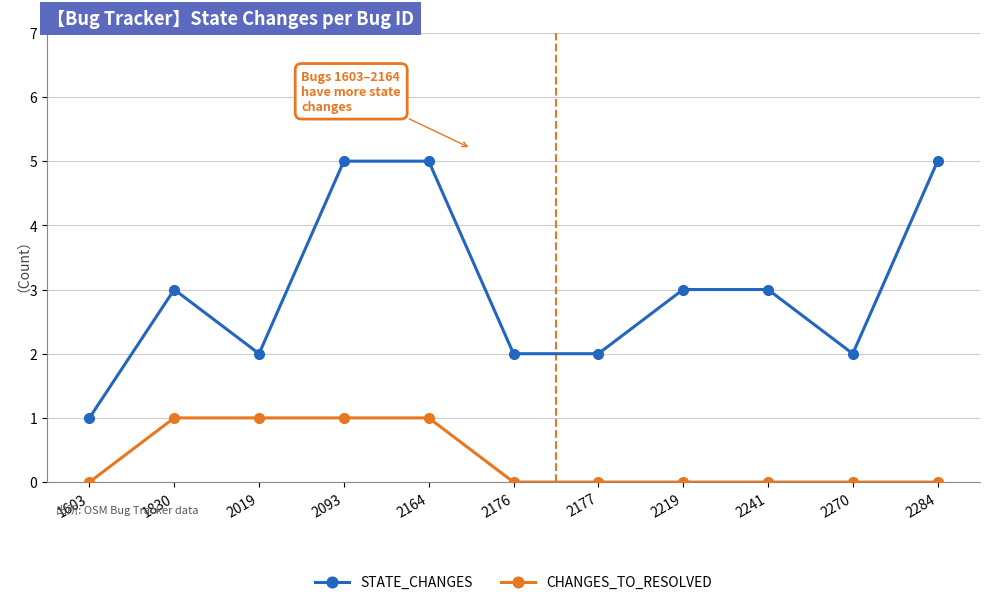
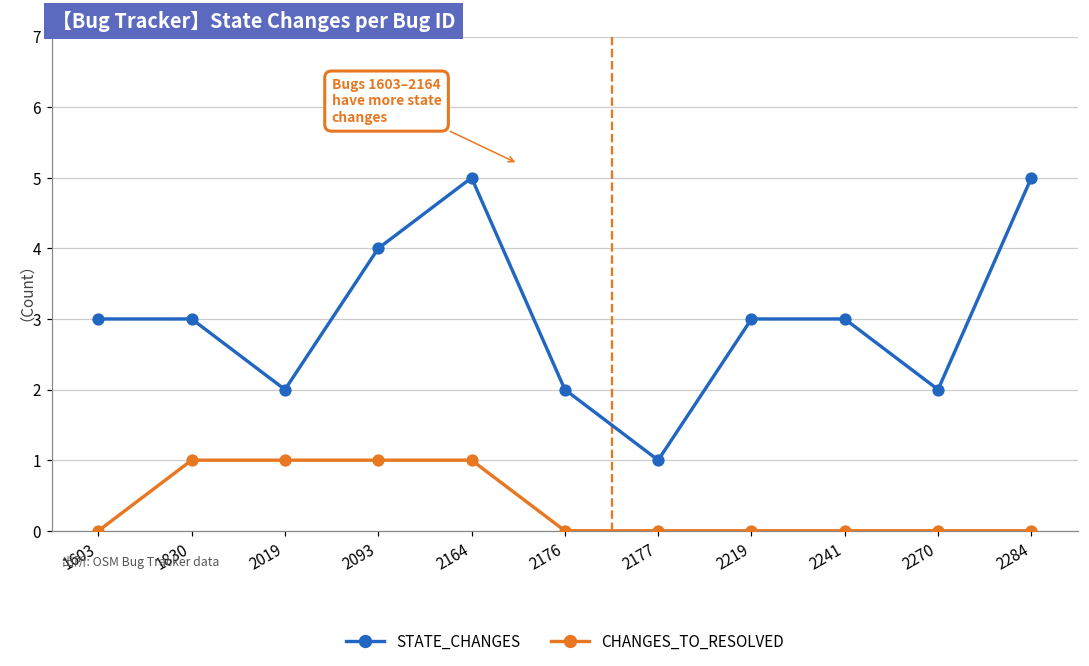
STATE_CHANGES, 1603: 1 -> 3
STATE_CHANGES, 2093: 5 -> 4
STATE_CHANGES, 2177: 2 -> 1
